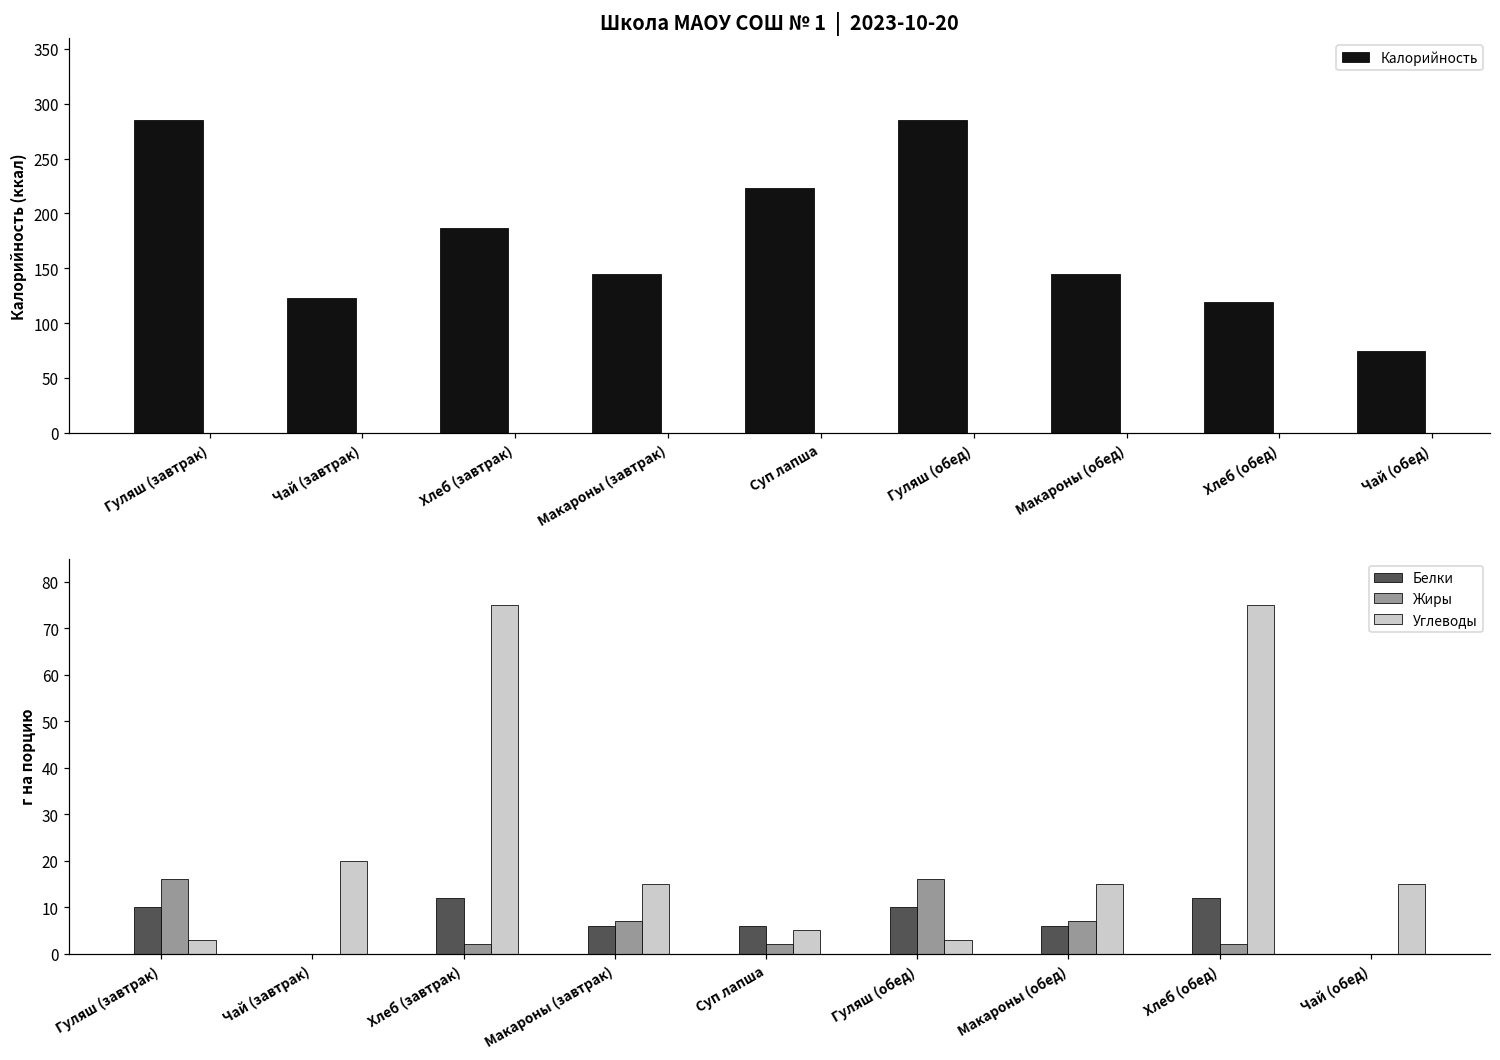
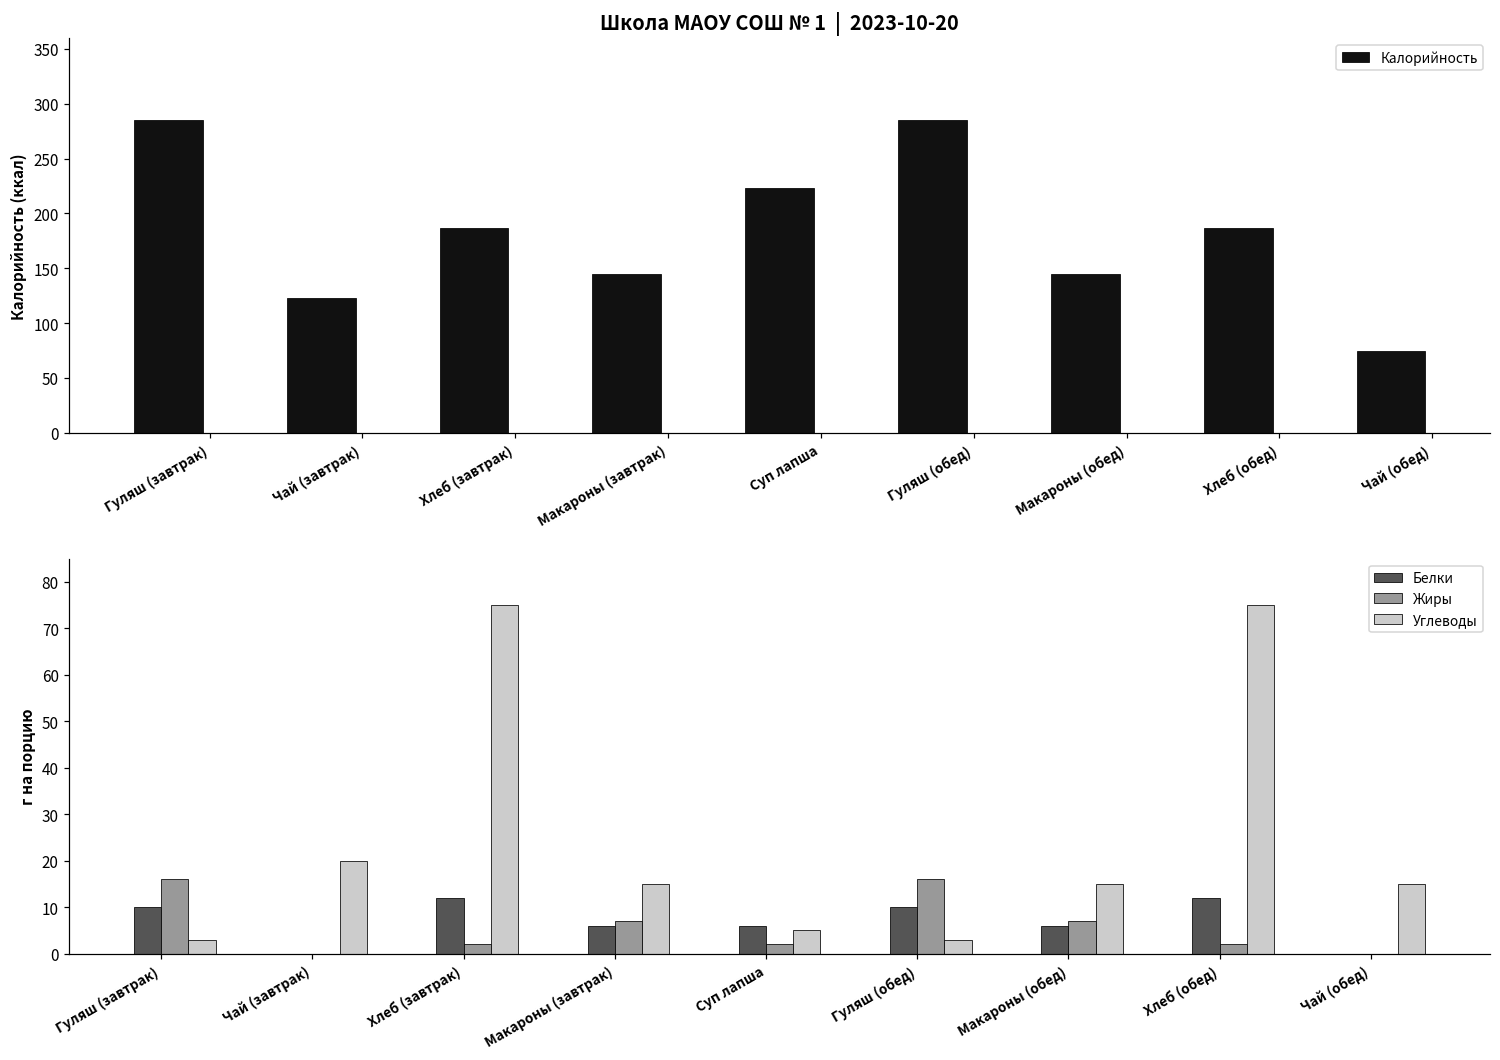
Школа МАОУ СОШ № 1 | 2023-10-20, Хлеб (обед): 120 -> 190
